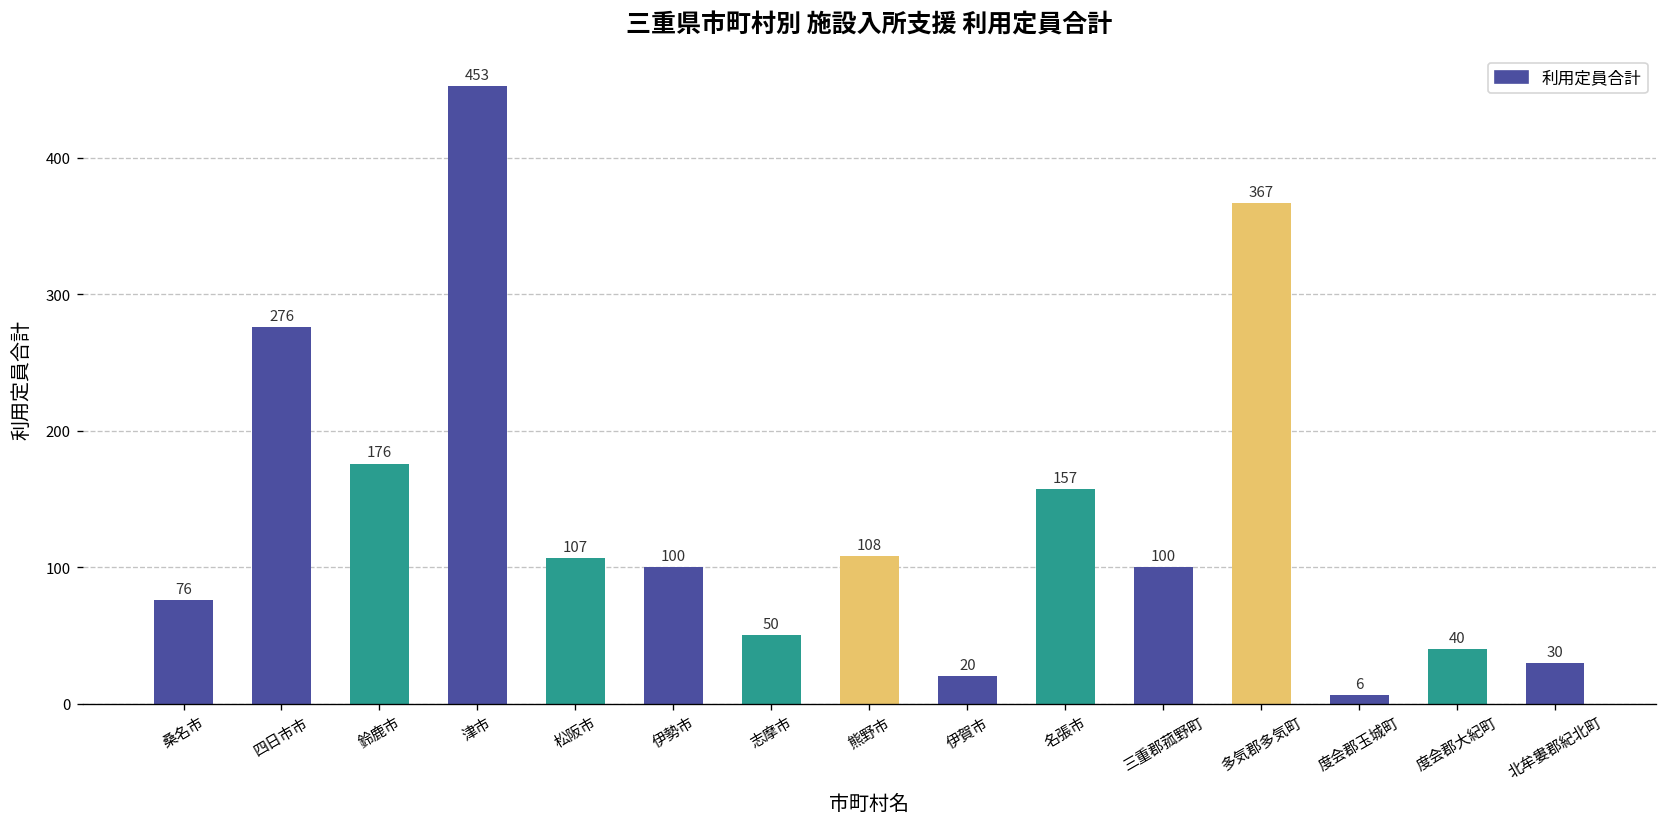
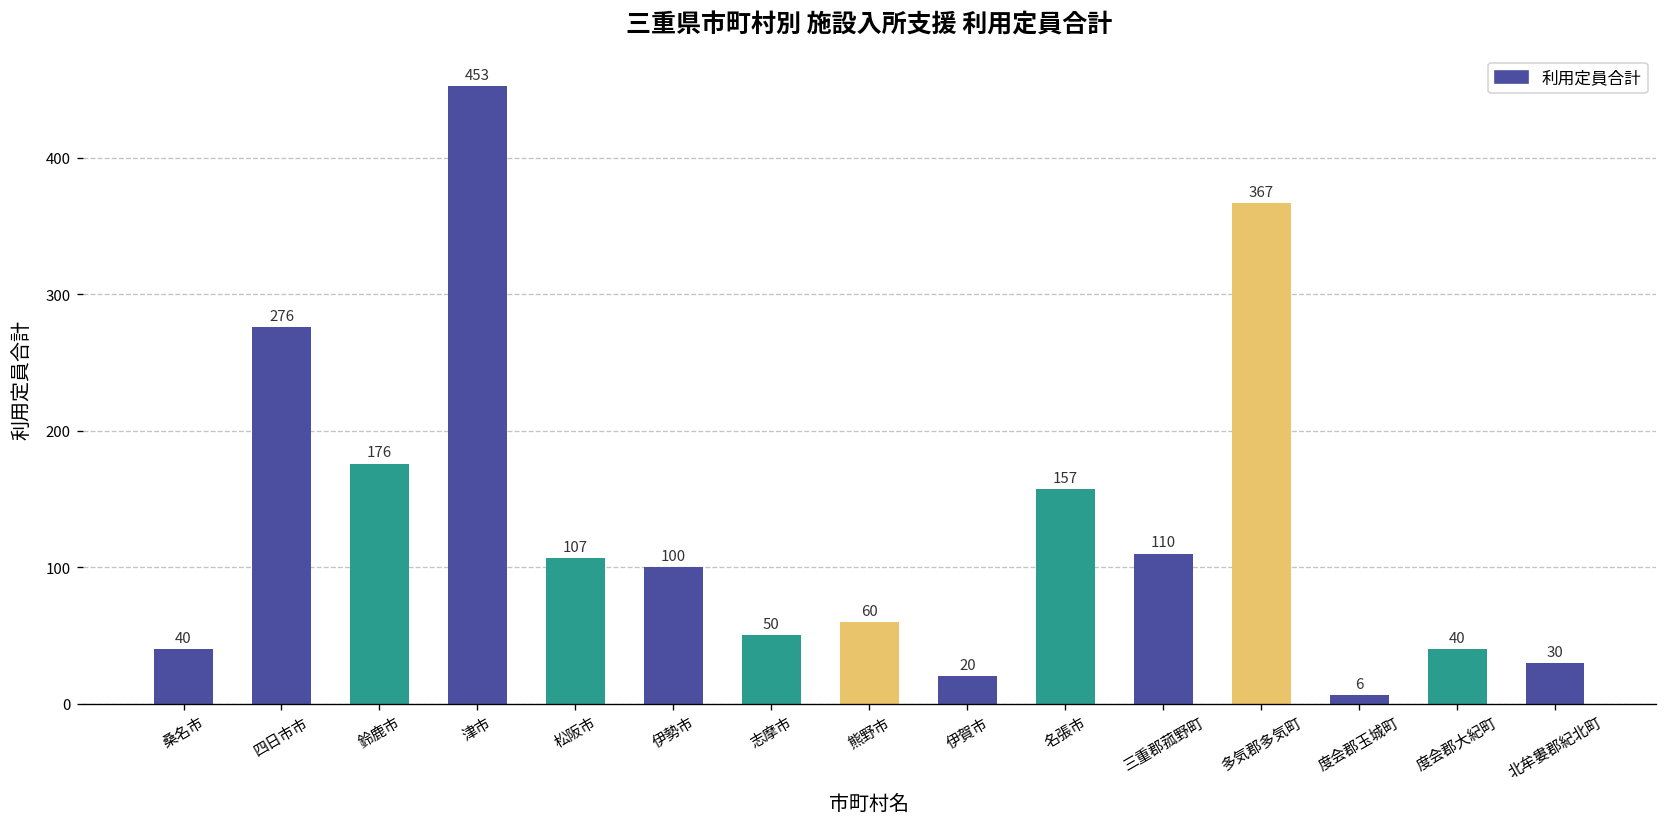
桑名市: 76 -> 40
熊野市: 108 -> 60
三重郡菰野町: 100 -> 110
